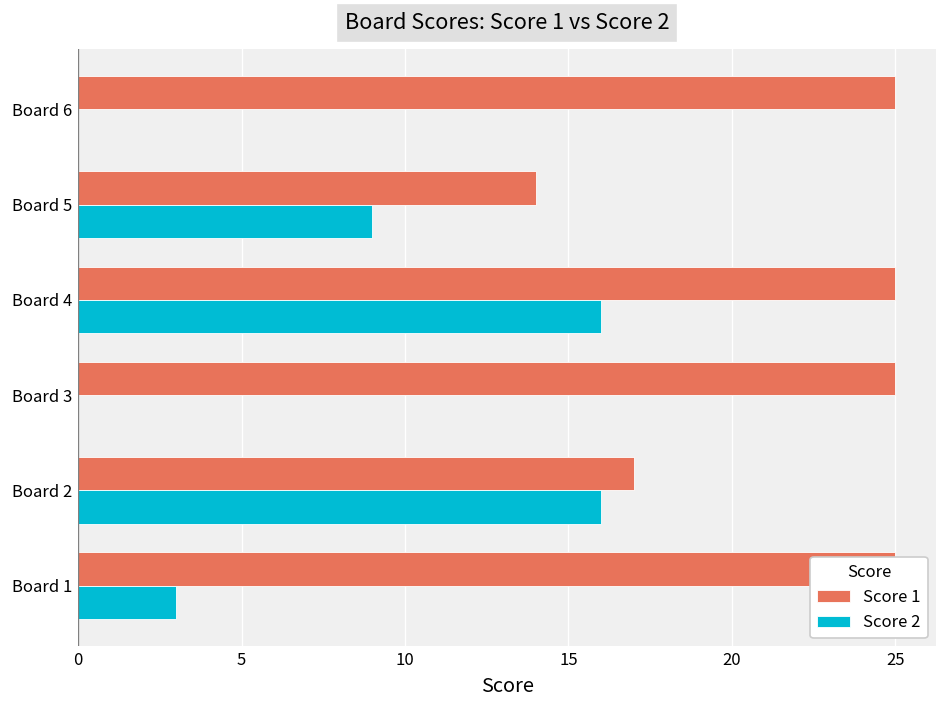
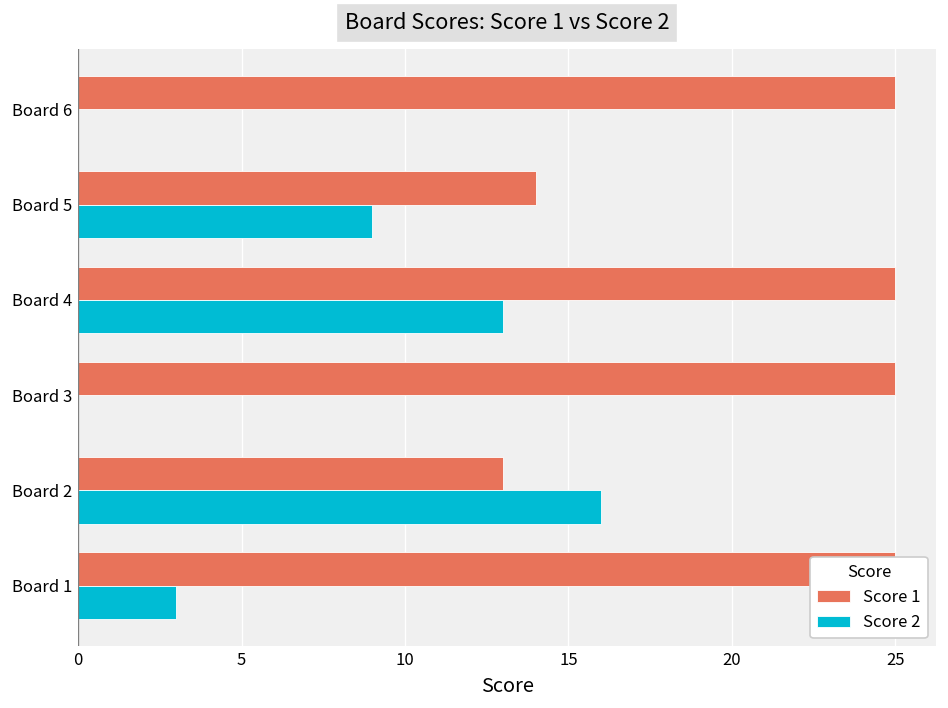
Score 2, Board 4: 16 -> 13
Score 1, Board 2: 17 -> 13
